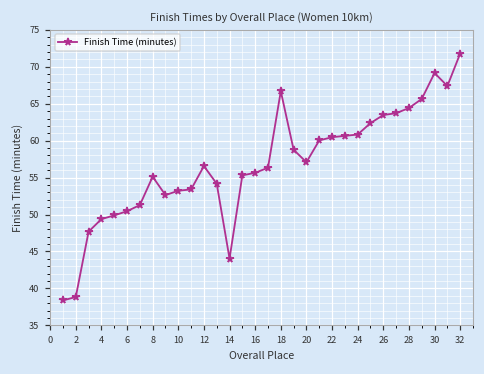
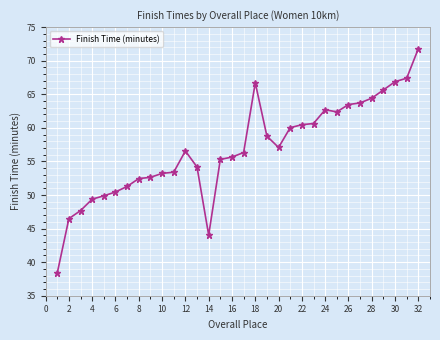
2: 39 -> 46
8: 55 -> 52
24: 61 -> 63
30: 69 -> 67
